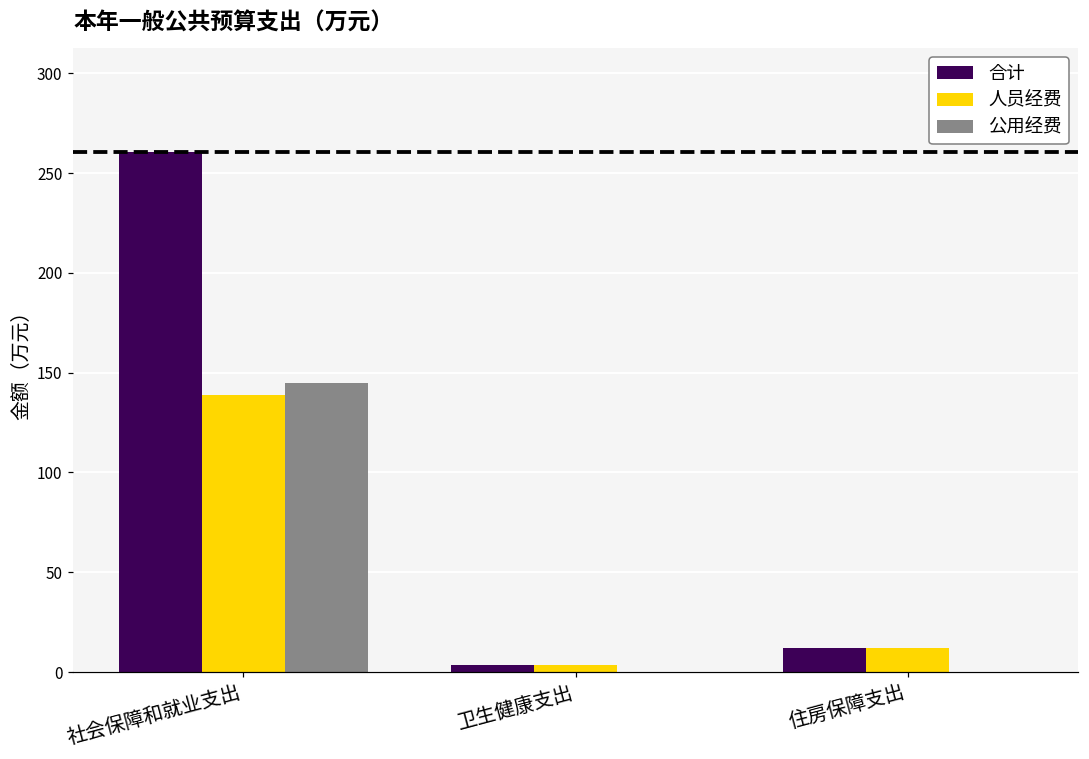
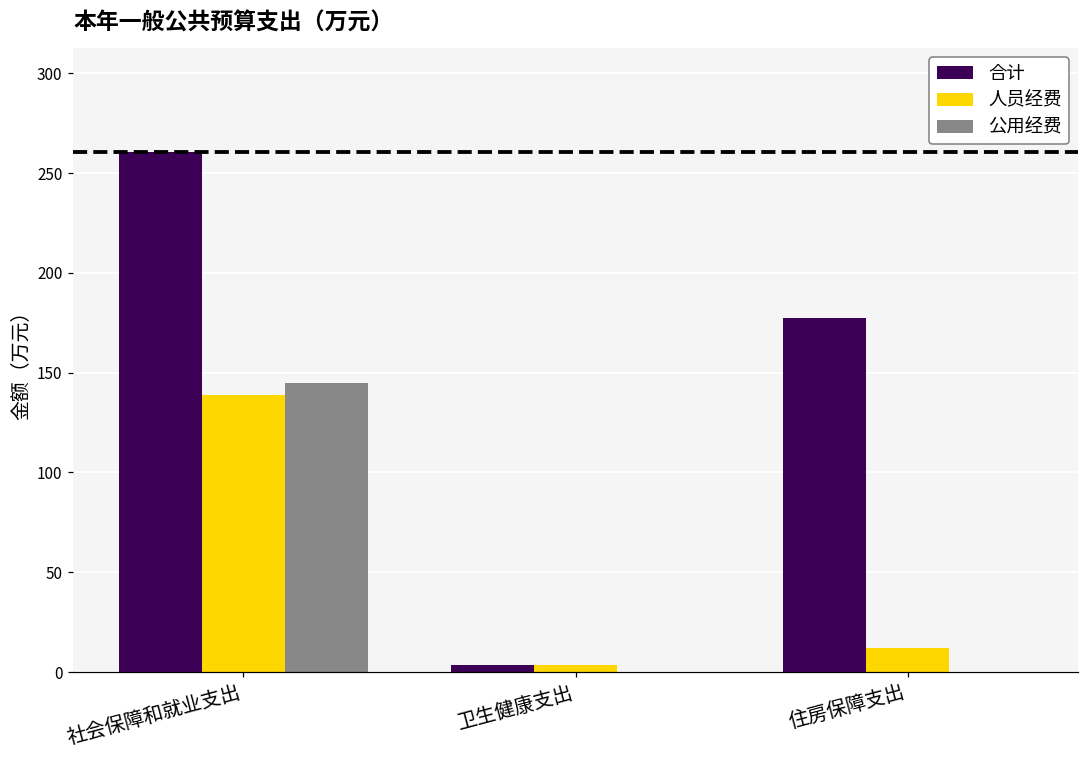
合计, 住房保障支出: 12 -> 178
